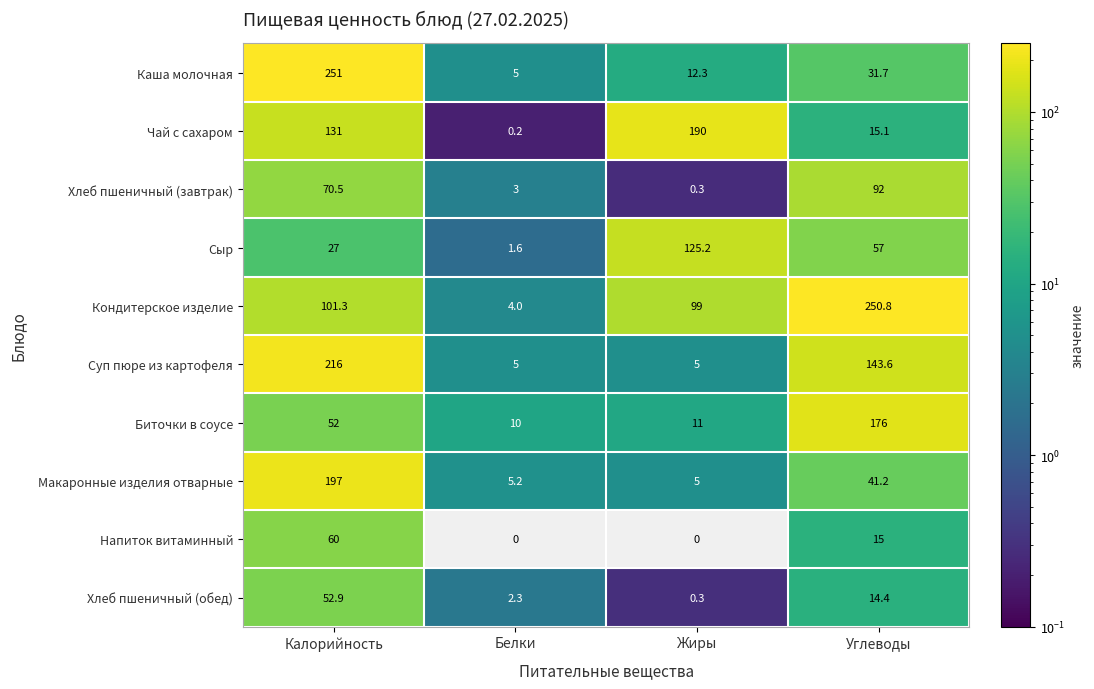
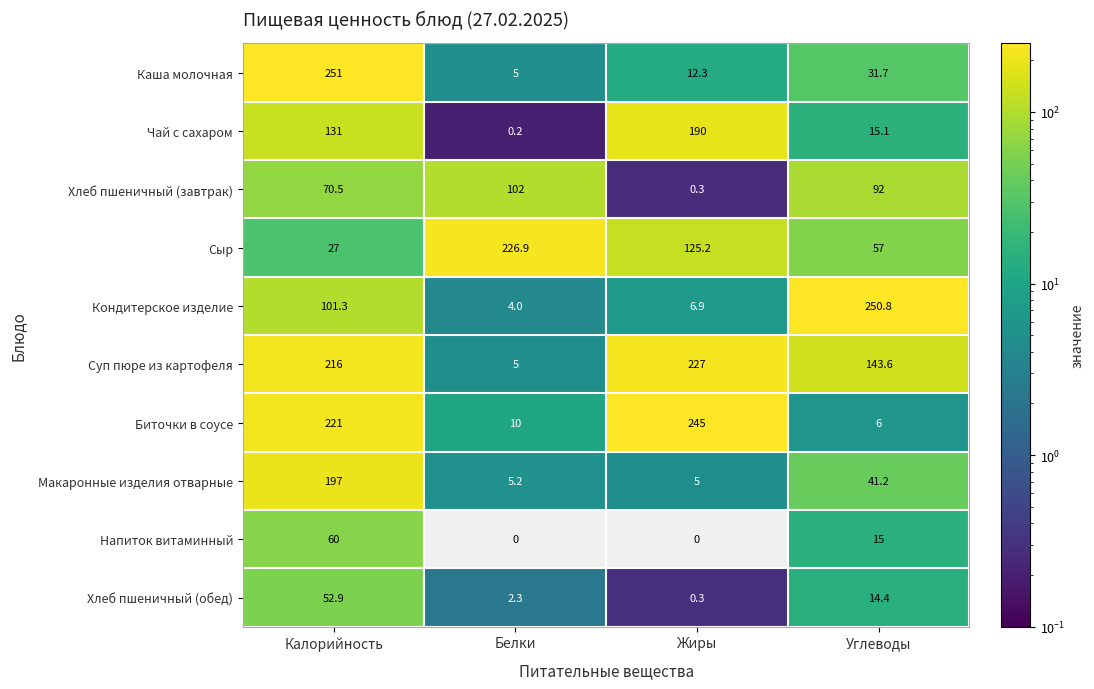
Хлеб пшеничный (завтрак), Белки: 3 -> 102
Сыр, Белки: 1.6 -> 226.9
Кондитерское изделие, Жиры: 99 -> 6.9
Суп пюре из картофеля, Жиры: 5 -> 227
Биточки в соусе, Калорийность: 52 -> 221
Биточки в соусе, Жиры: 11 -> 245
Биточки в соусе, Углеводы: 176 -> 6
